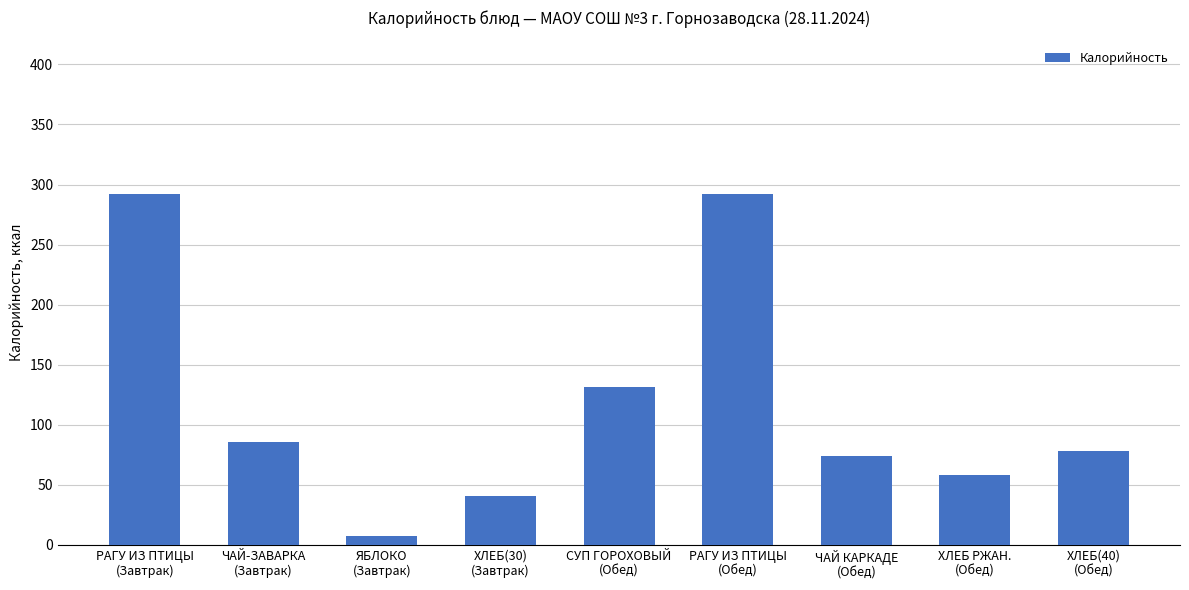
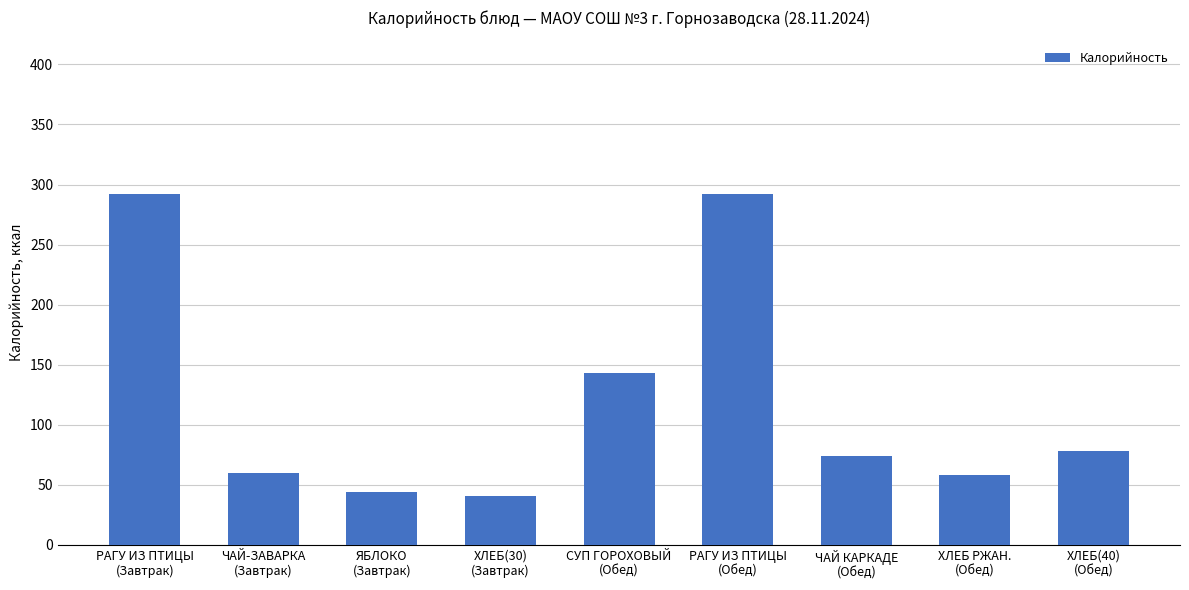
ЧАЙ-ЗАВАРКА (Завтрак): 86 -> 60
ЯБЛОКО (Завтрак): 8 -> 44
СУП ГОРОХОВЫЙ (Обед): 131 -> 143
